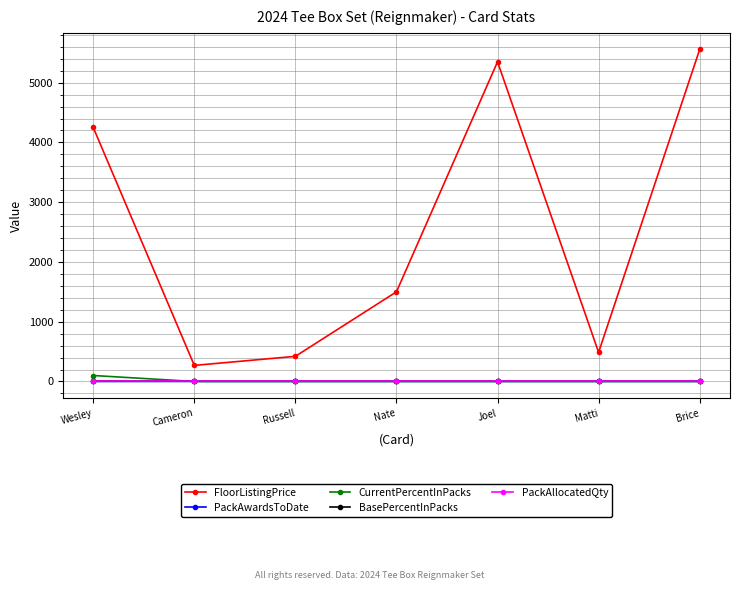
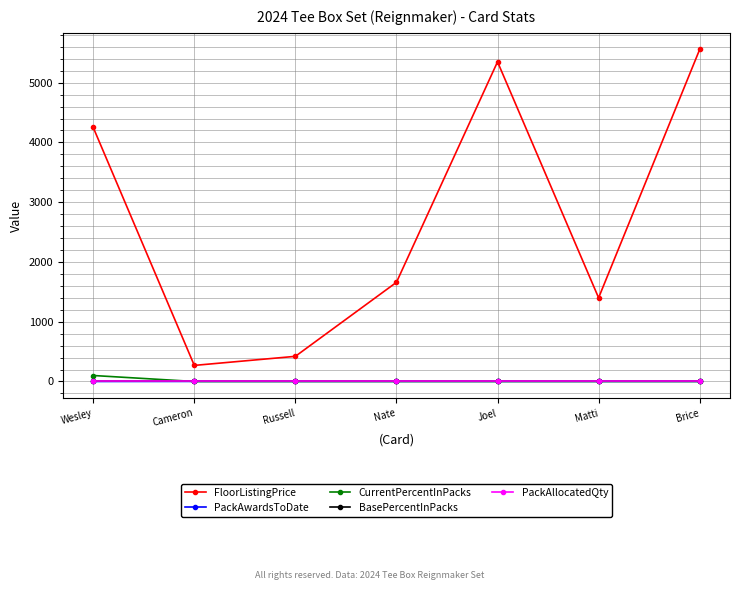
FloorListingPrice, Nate: 1500 -> 1700
FloorListingPrice, Matti: 500 -> 1400
